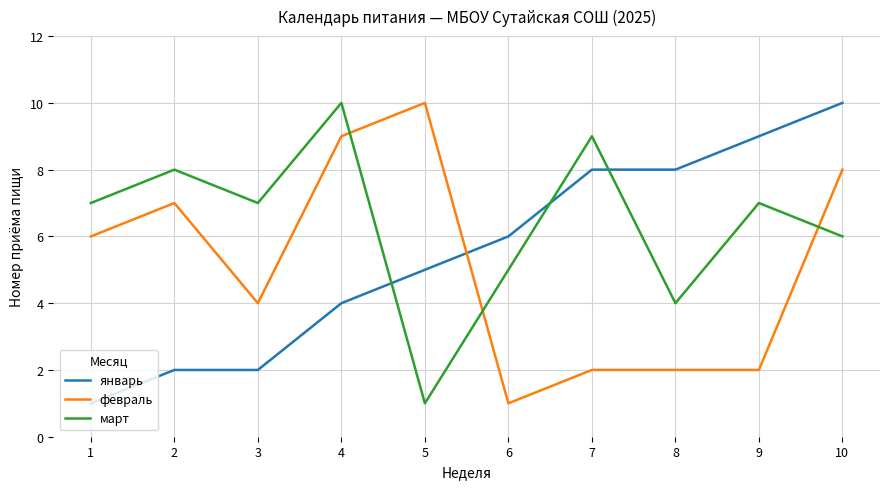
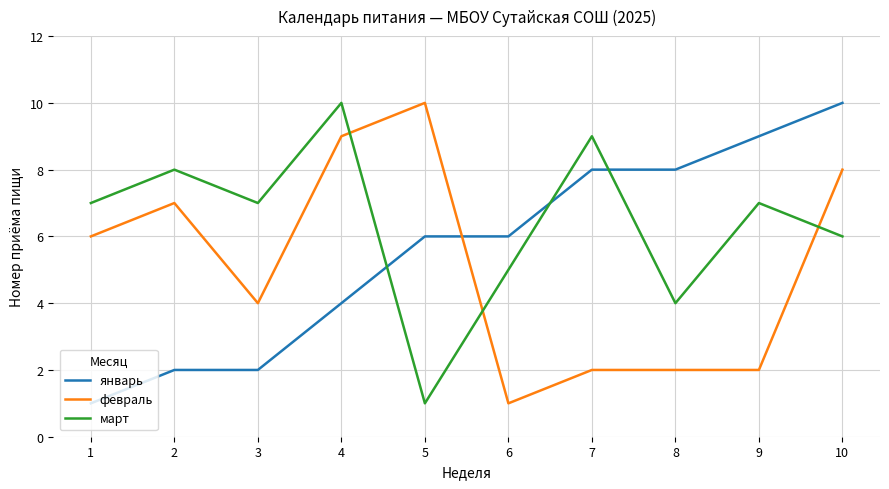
январь, 5: 5 -> 6
